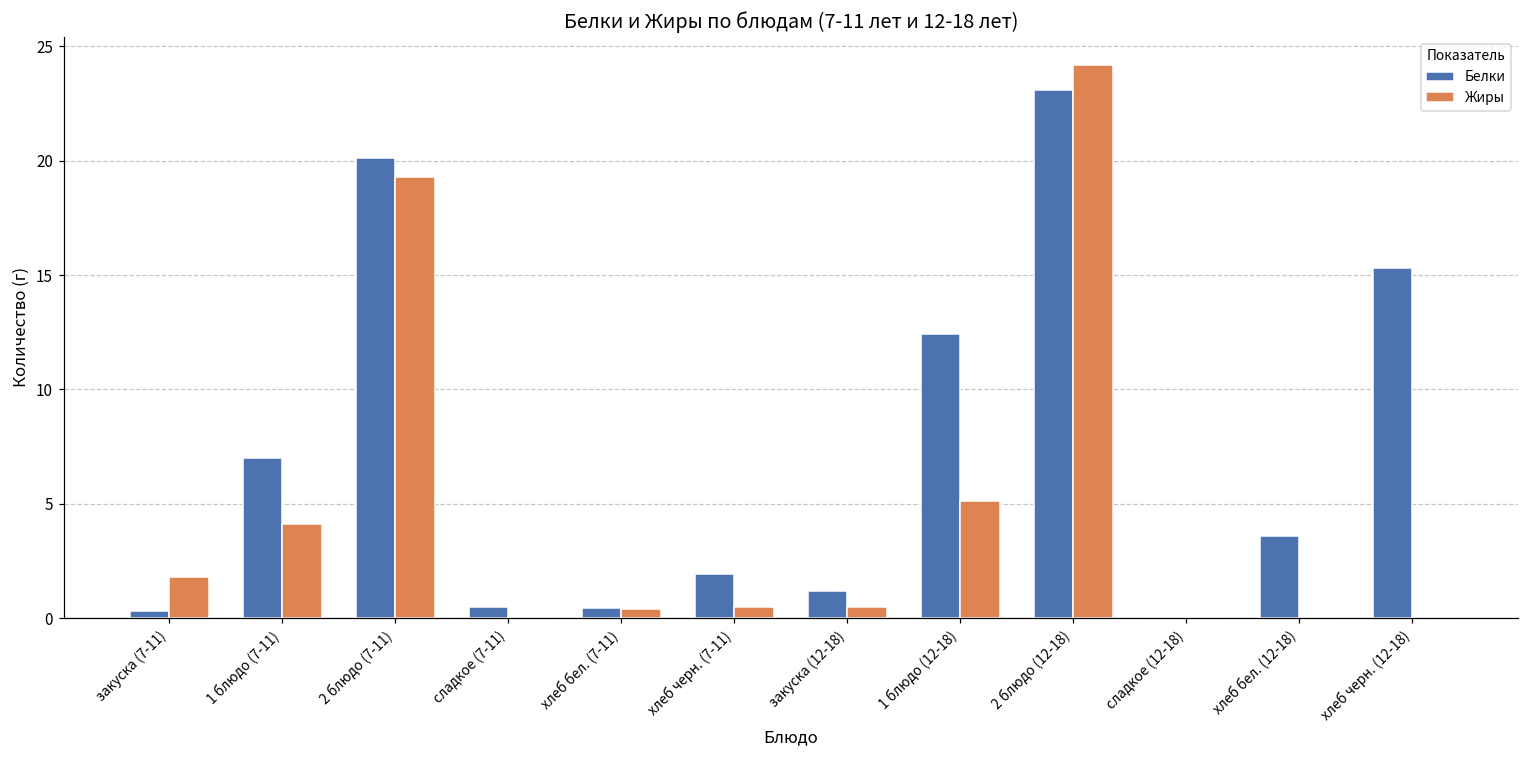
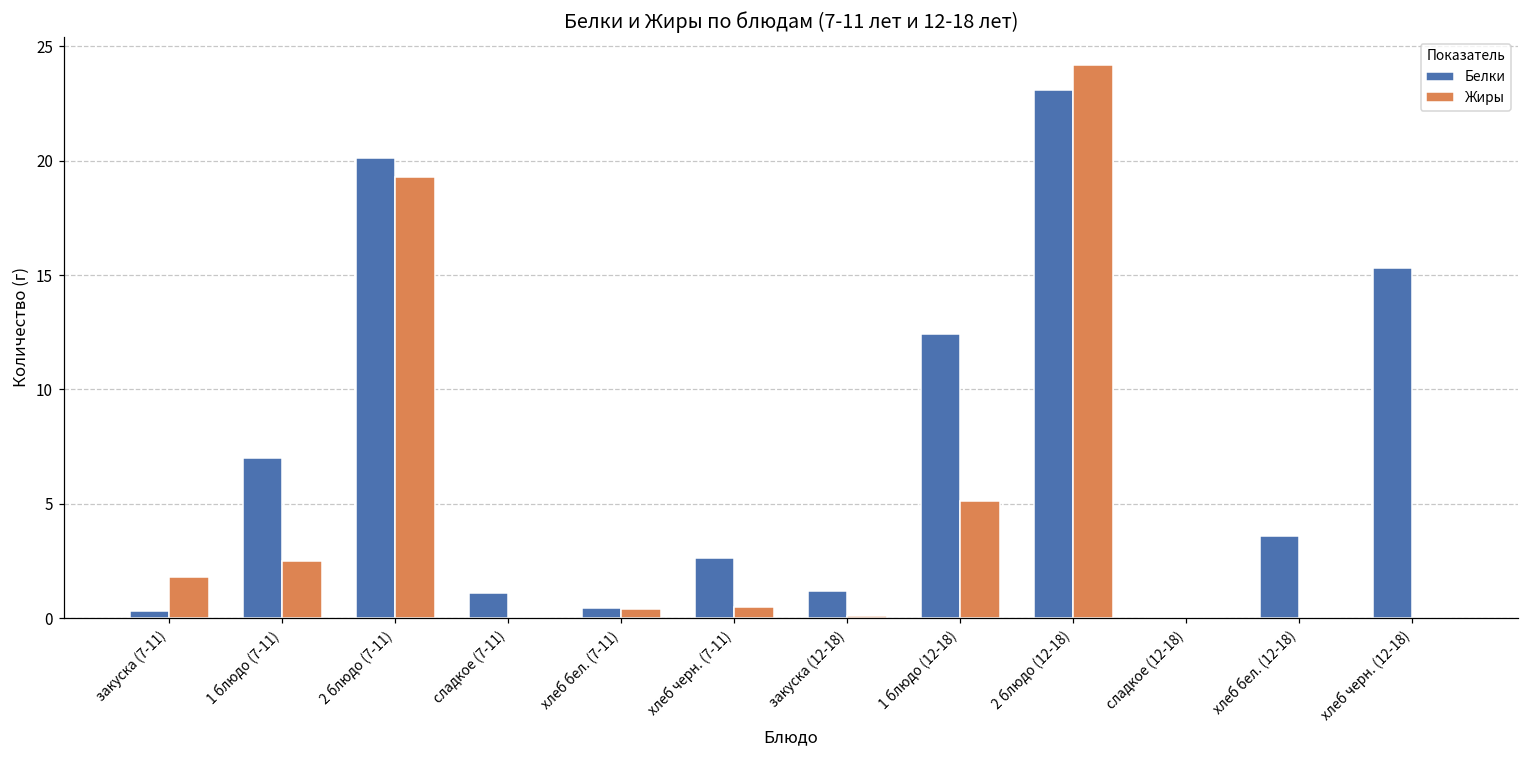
Жиры, 1 блюдо (7-11): 4.1 -> 2.5
Белки, сладкое (7-11): 0.5 -> 1.1
Белки, хлеб черн. (7-11): 1.9 -> 2.6
Жиры, закуска (12-18): 0.5 -> 0.1
